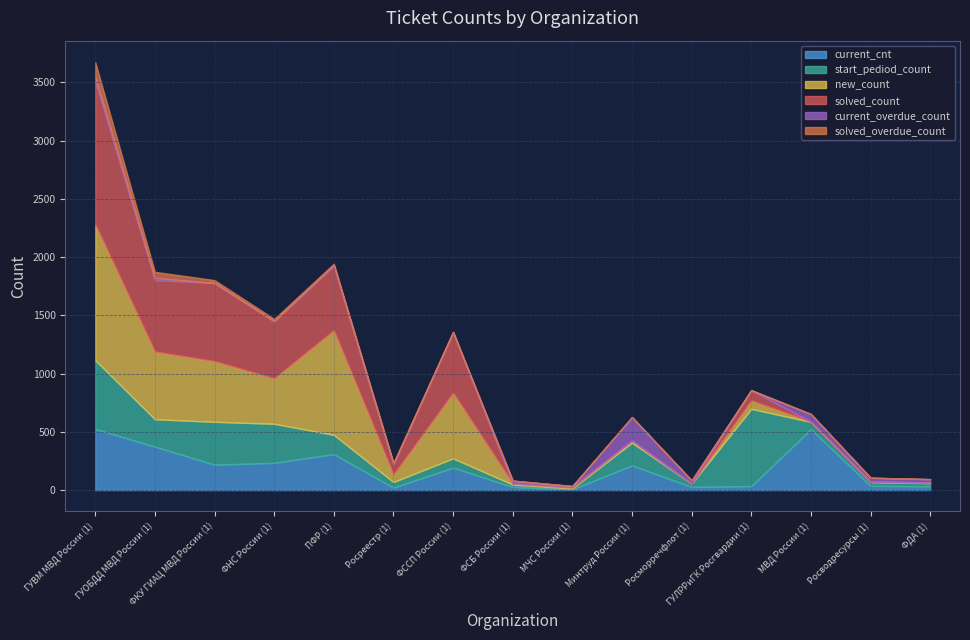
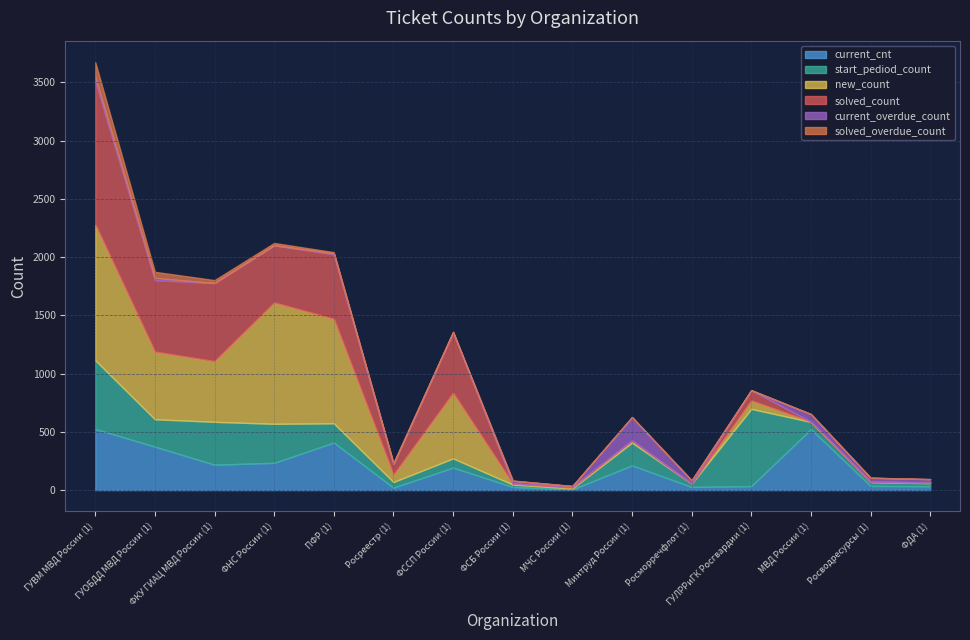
new_count, ФНС России (1): 390 -> 1040
current_cnt, ПФР (1): 310 -> 410
